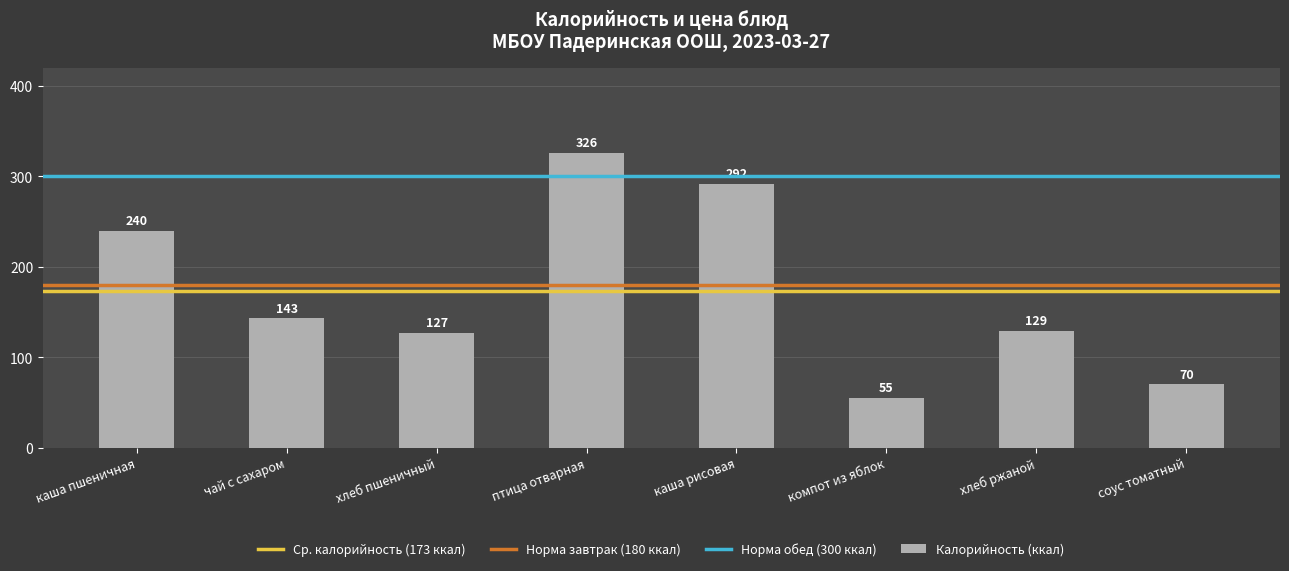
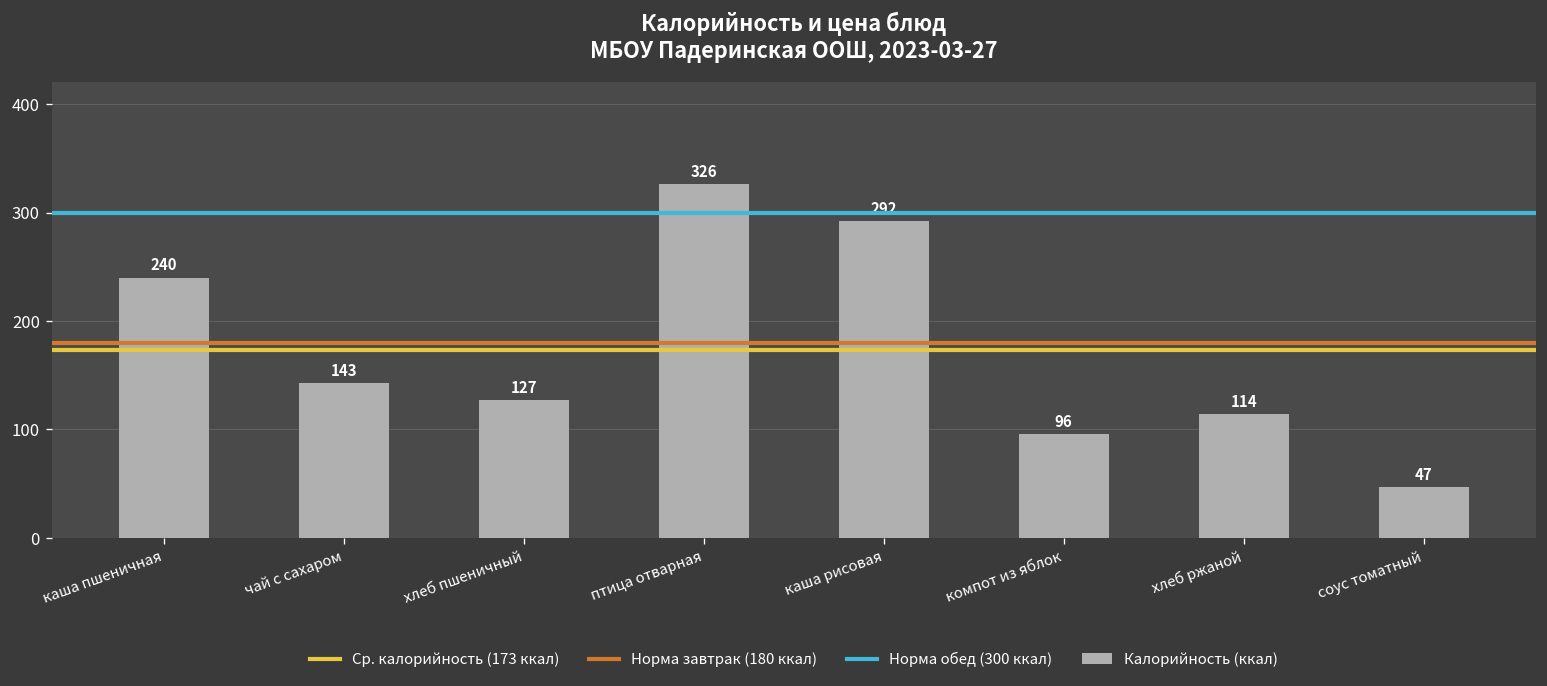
компот из яблок: 55 -> 96
хлеб ржаной: 129 -> 114
соус томатный: 70 -> 47
